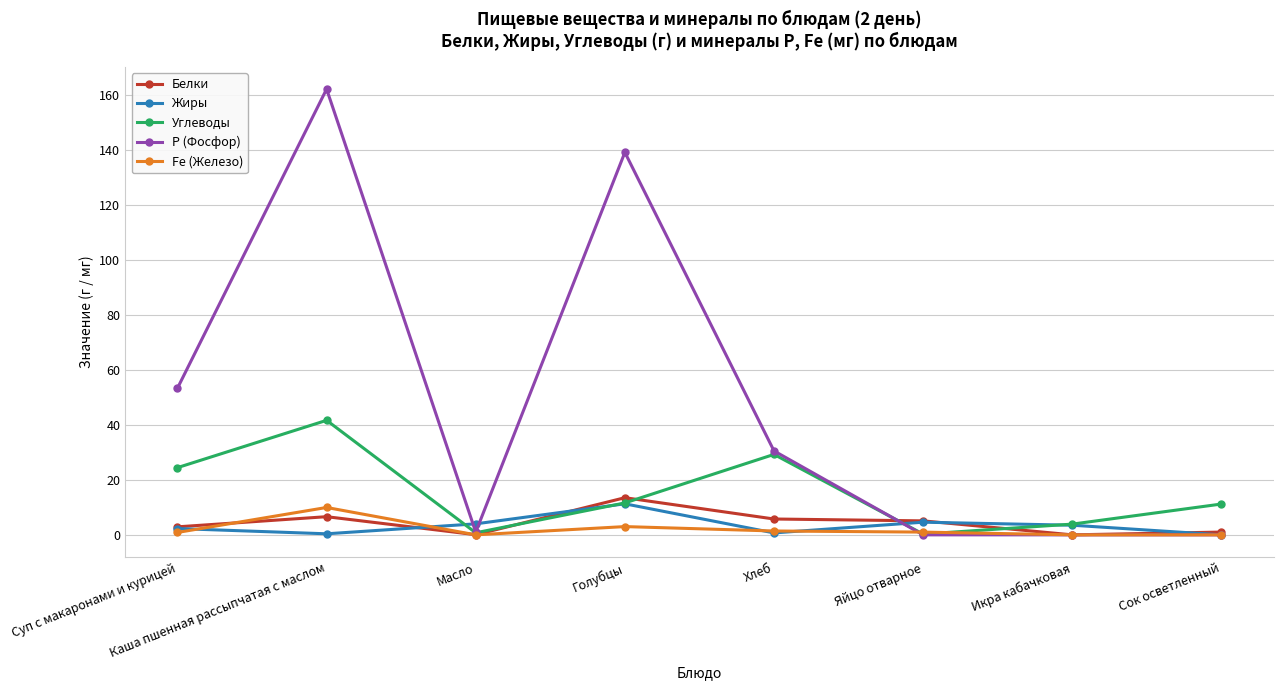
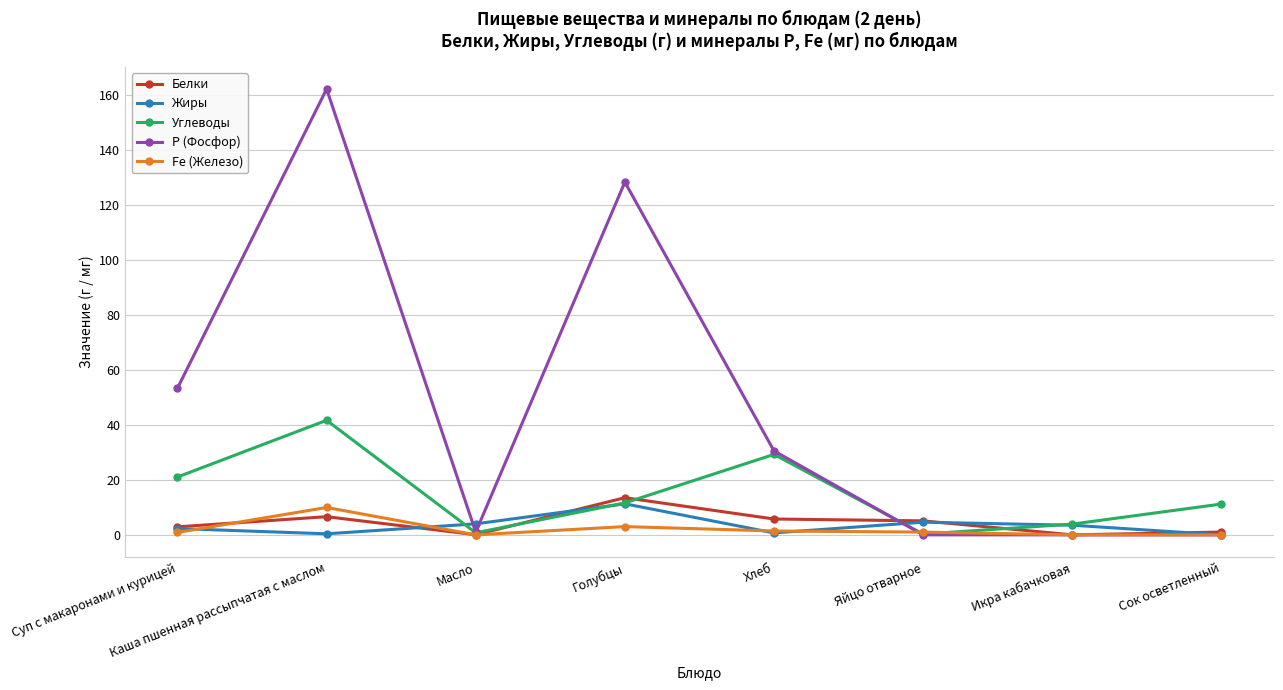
Углеводы, Суп с макаронами и курицей: 24 -> 21
Р (Фосфор), Голубцы: 139 -> 128
